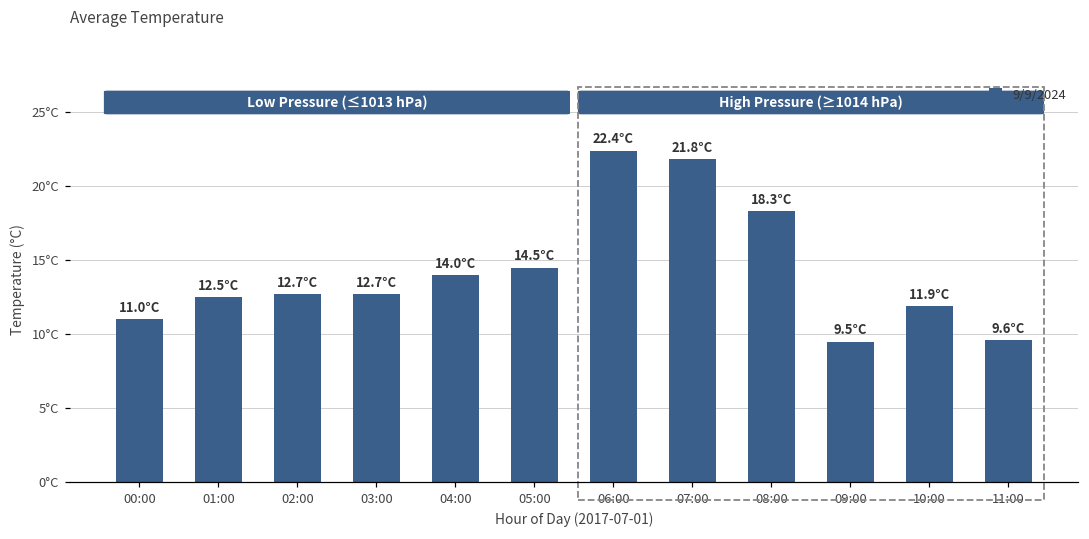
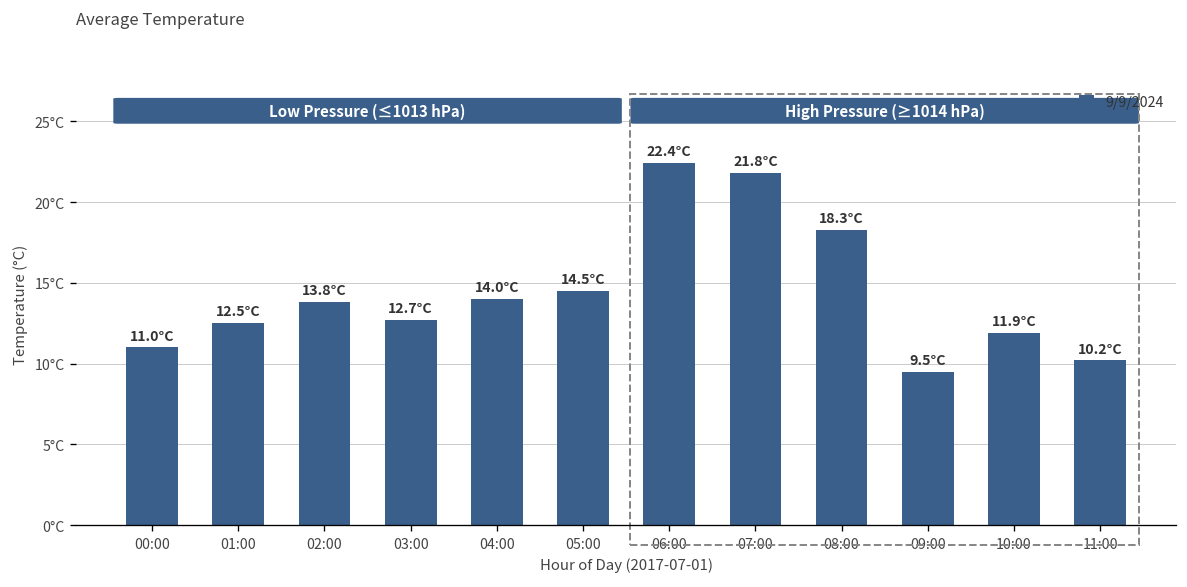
02:00: 12.7°C -> 13.8°C
11:00: 9.6°C -> 10.2°C
